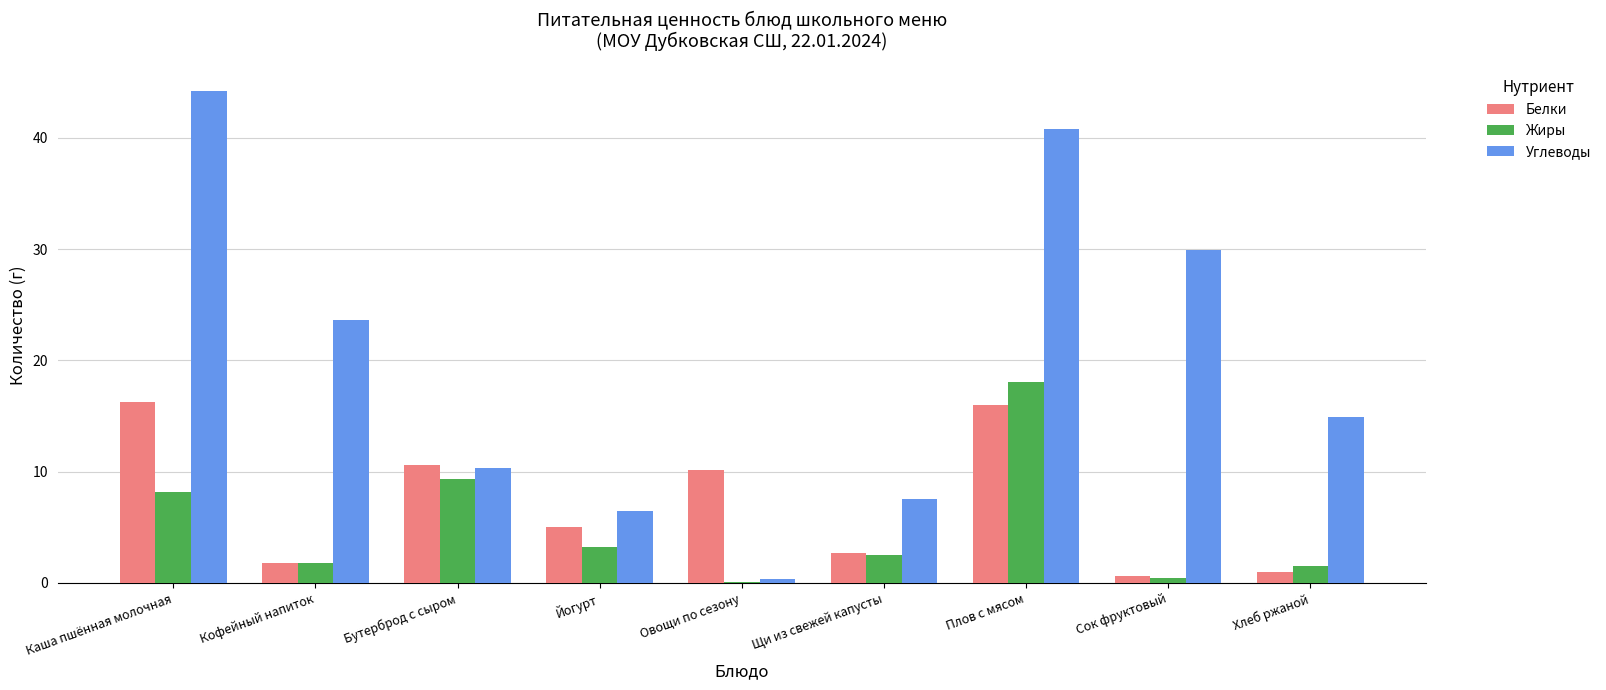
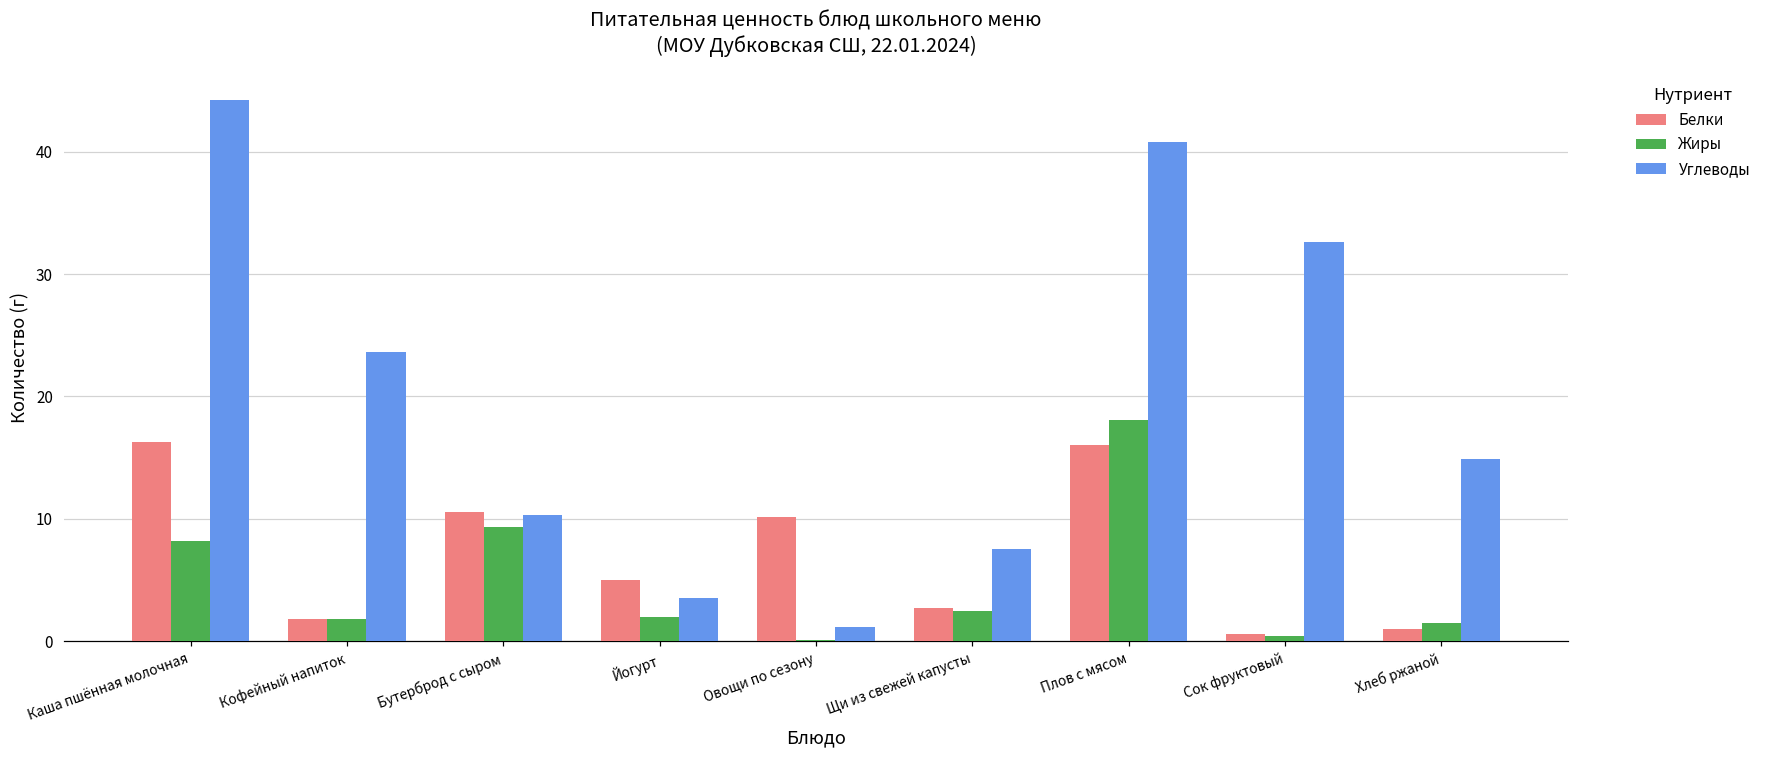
Жиры, Йогурт: 3.2 -> 2.0
Углеводы, Йогурт: 6.5 -> 3.5
Углеводы, Овощи по сезону: 0.4 -> 1.1
Углеводы, Сок фруктовый: 29.9 -> 32.6
